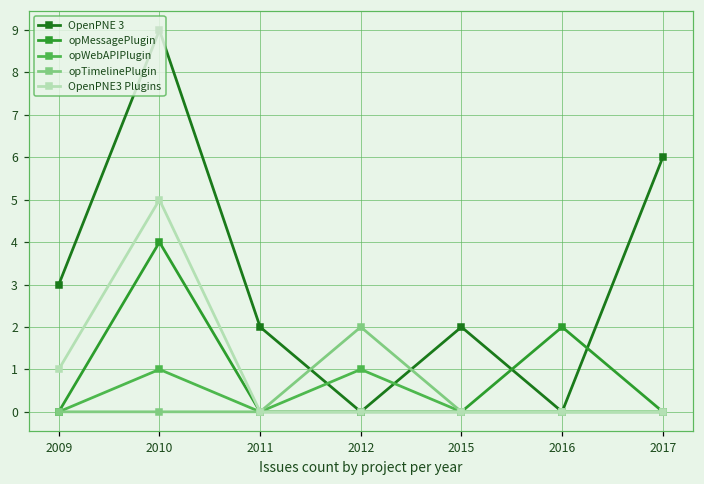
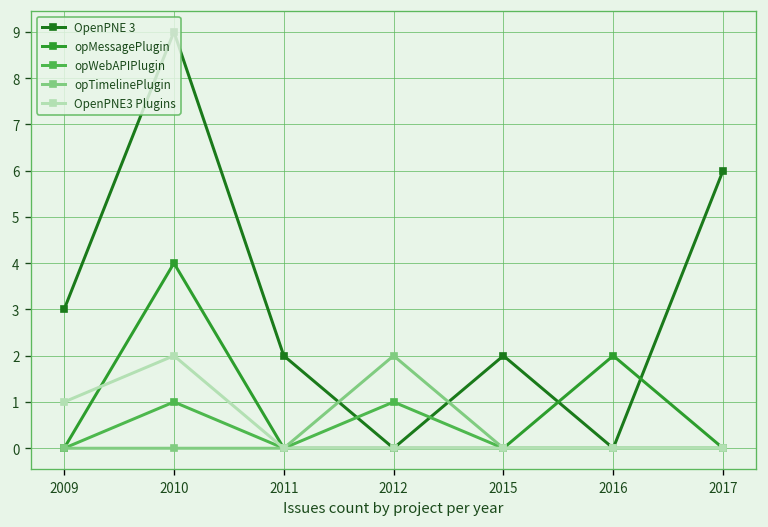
OpenPNE3 Plugins, 2010: 5 -> 2
